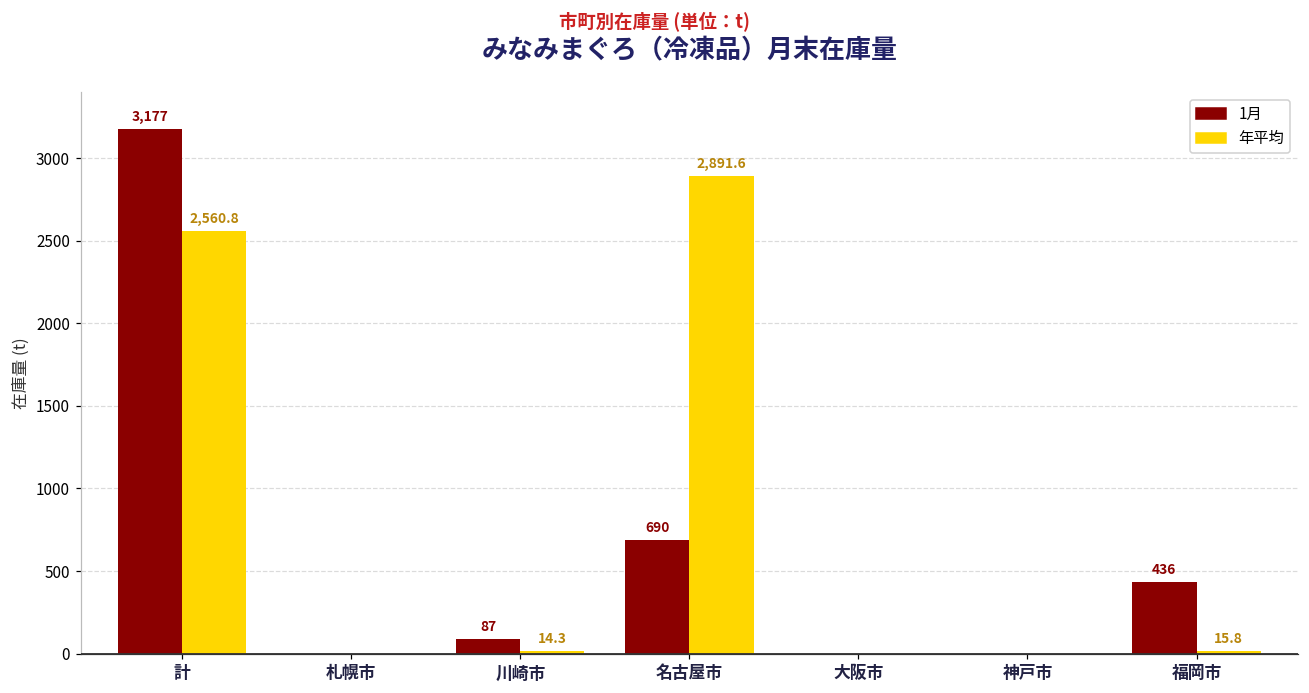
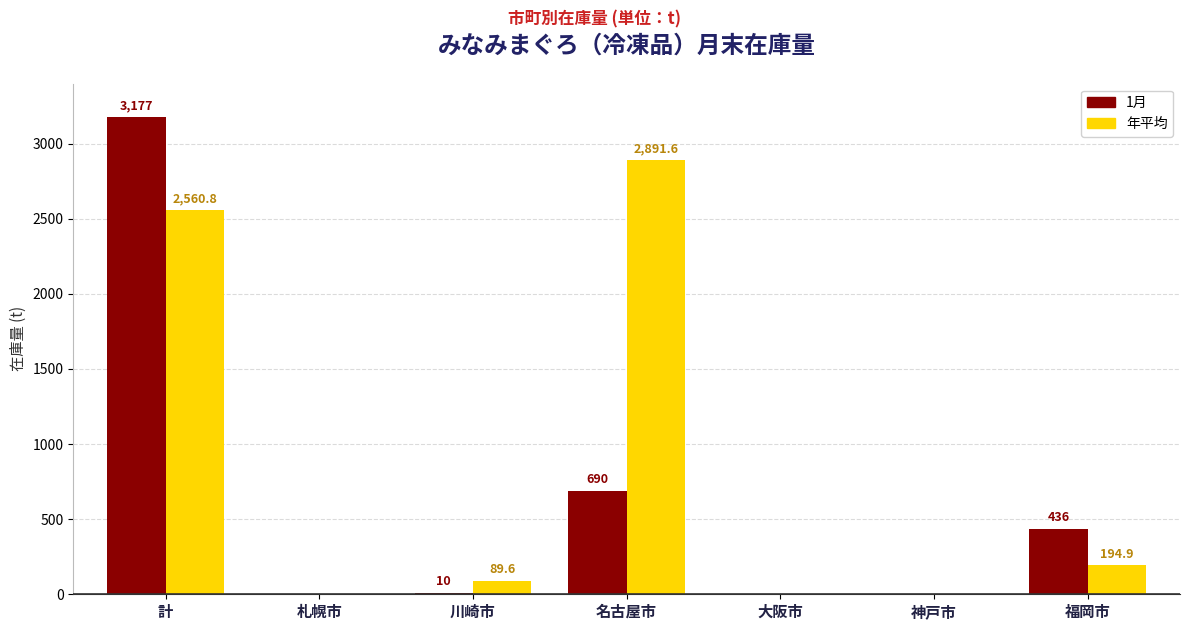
1月, 川崎市: 87 -> 10
年平均, 川崎市: 14.3 -> 89.6
年平均, 福岡市: 15.8 -> 194.9
